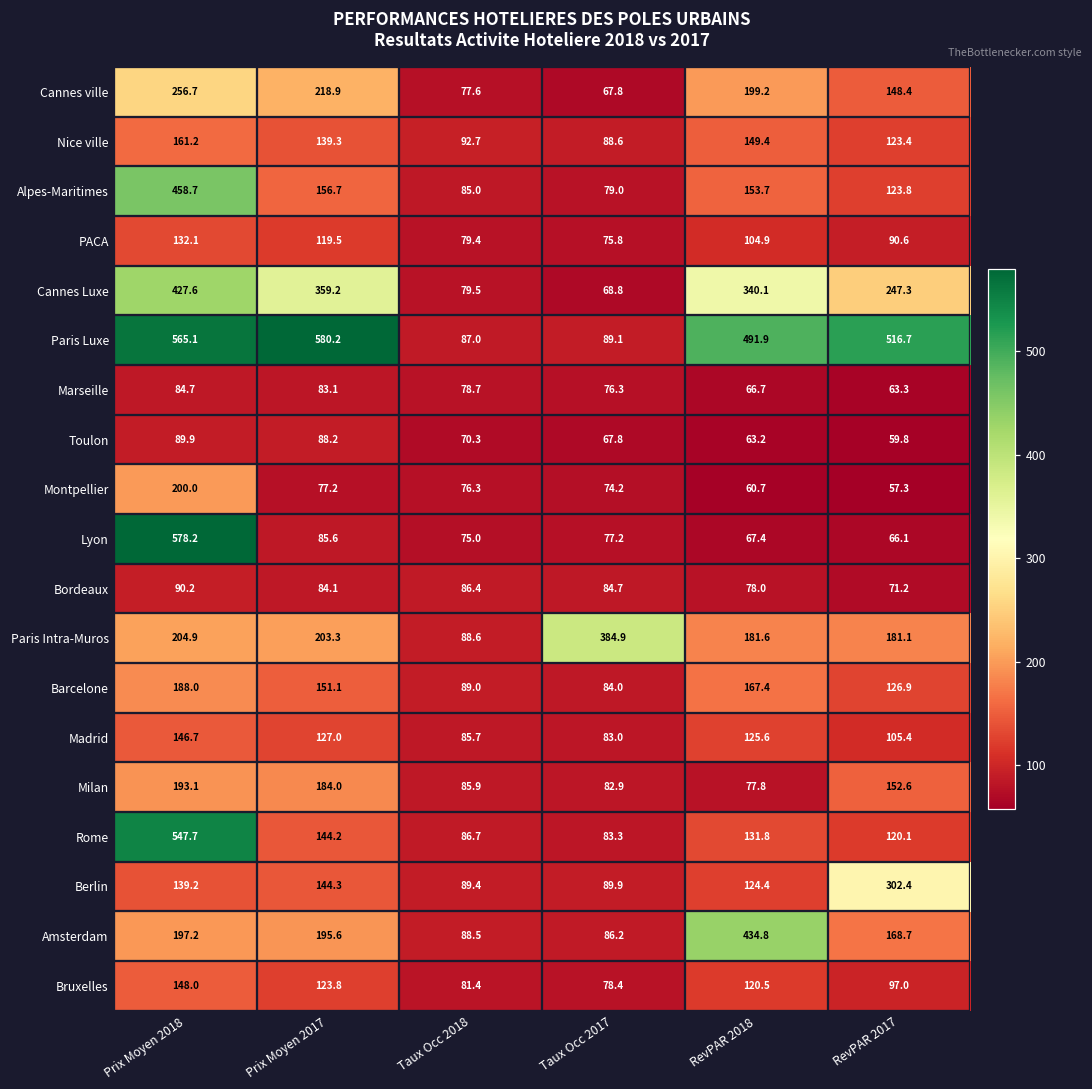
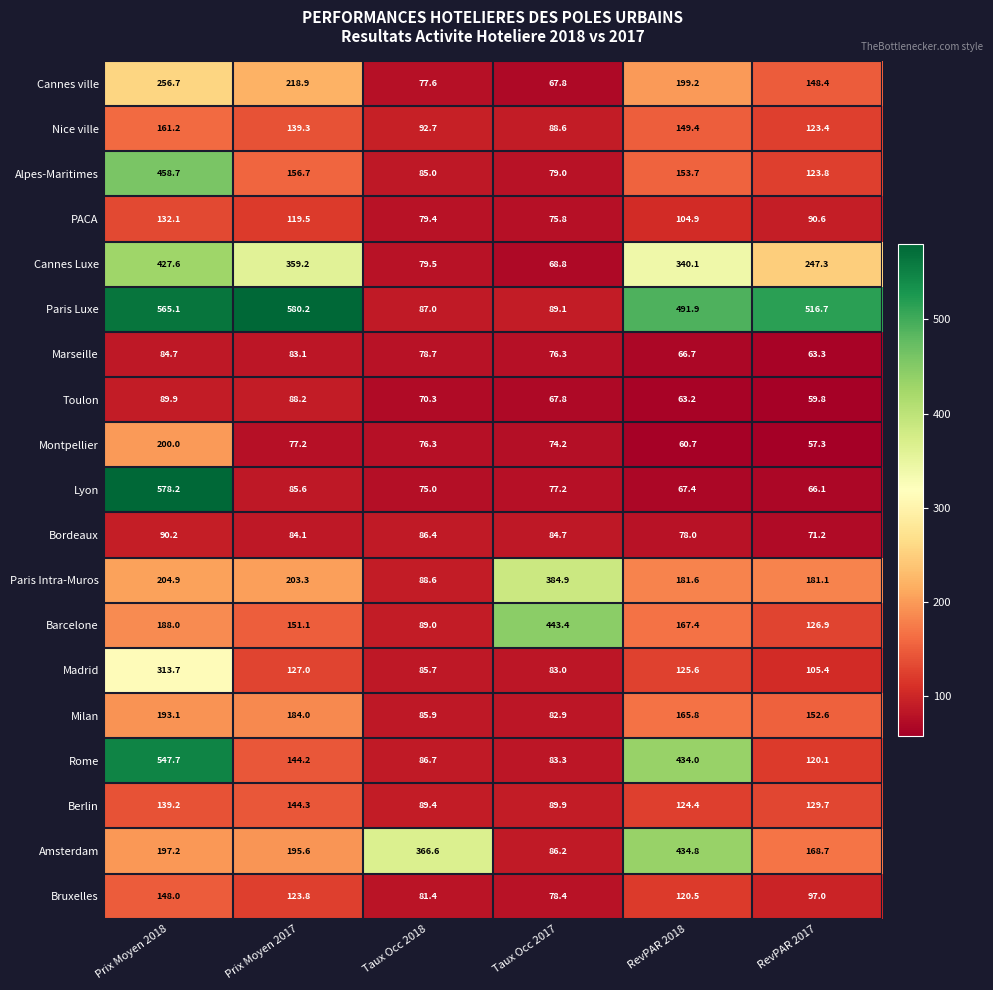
Barcelone, Taux Occ 2017: 84.0 -> 443.4
Madrid, Prix Moyen 2018: 146.7 -> 313.7
Milan, RevPAR 2018: 77.8 -> 165.8
Rome, RevPAR 2018: 131.8 -> 434.0
Berlin, RevPAR 2017: 302.4 -> 129.7
Amsterdam, Taux Occ 2018: 88.5 -> 366.6
